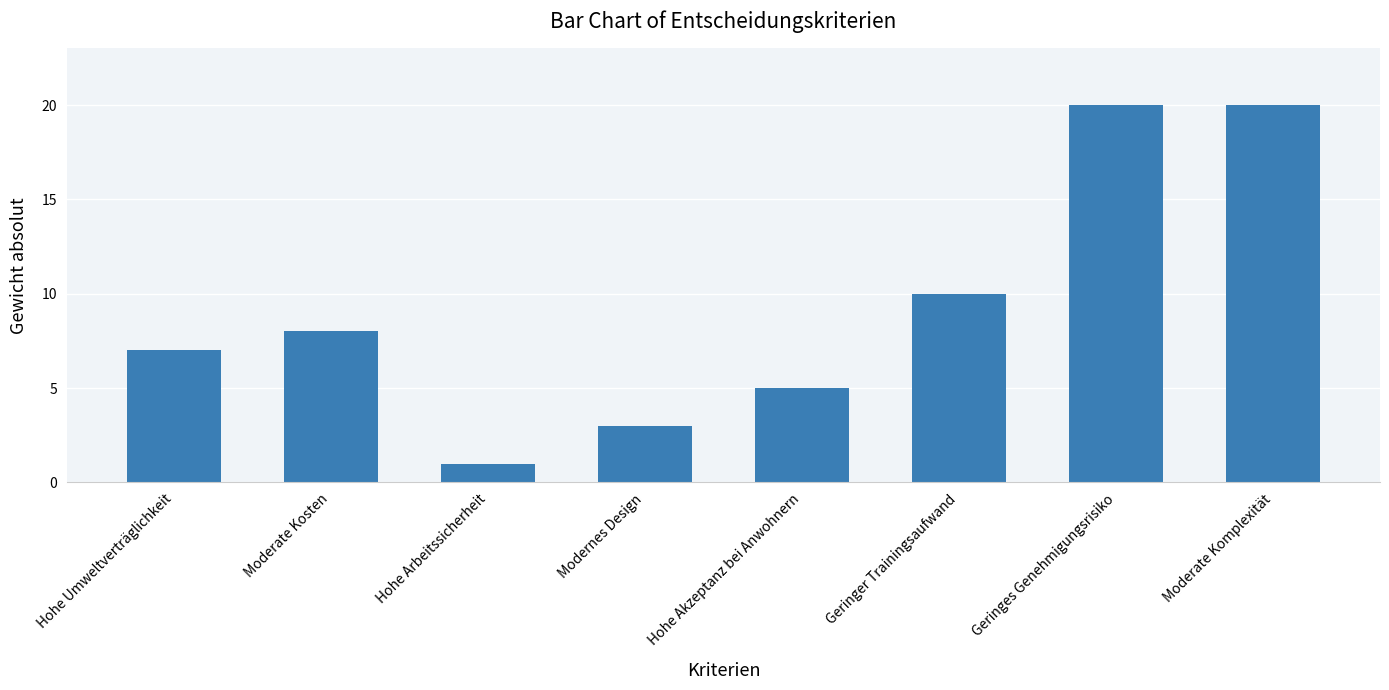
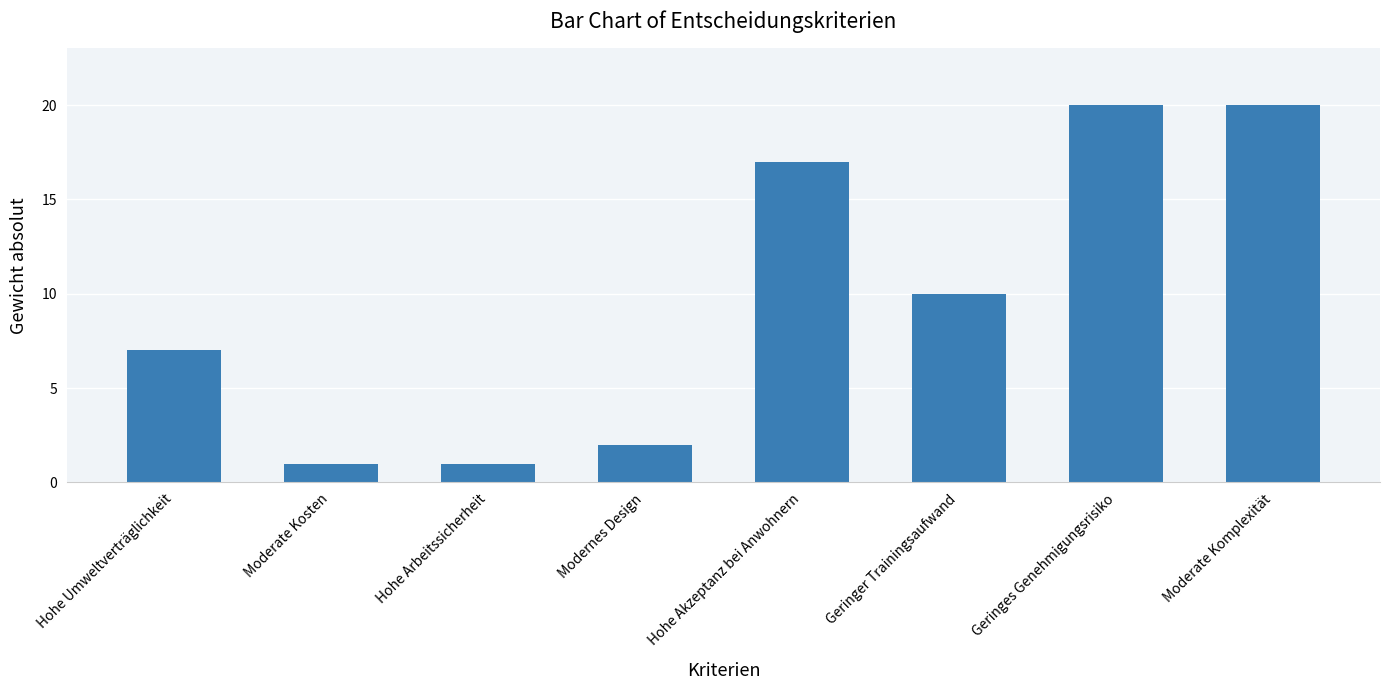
Moderate Kosten: 8 -> 1
Modernes Design: 3 -> 2
Hohe Akzeptanz bei Anwohnern: 5 -> 17
